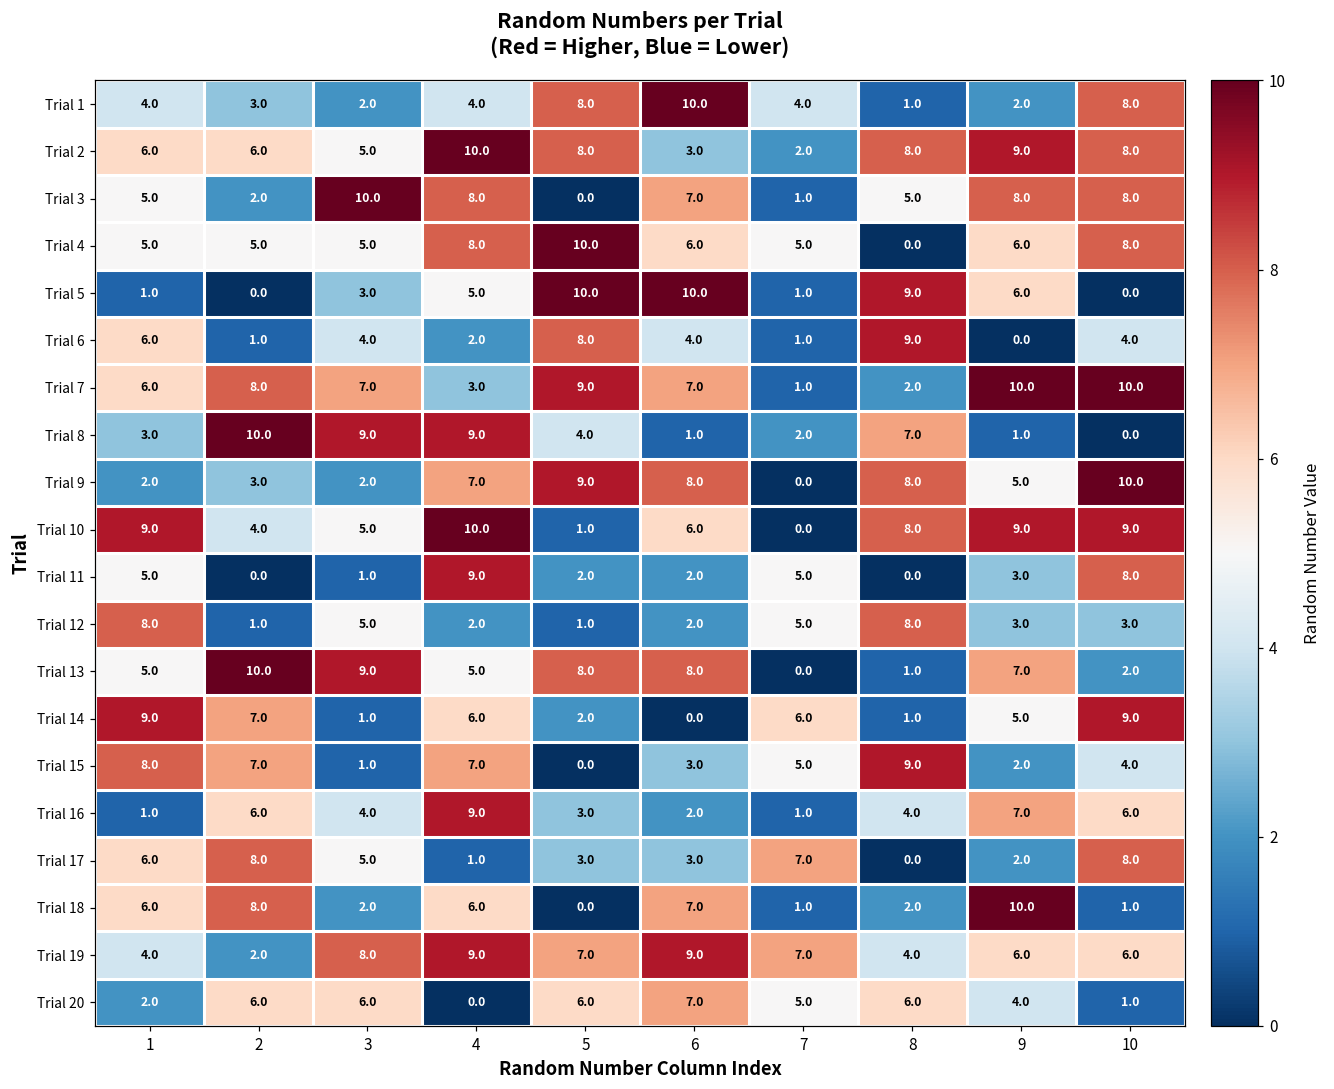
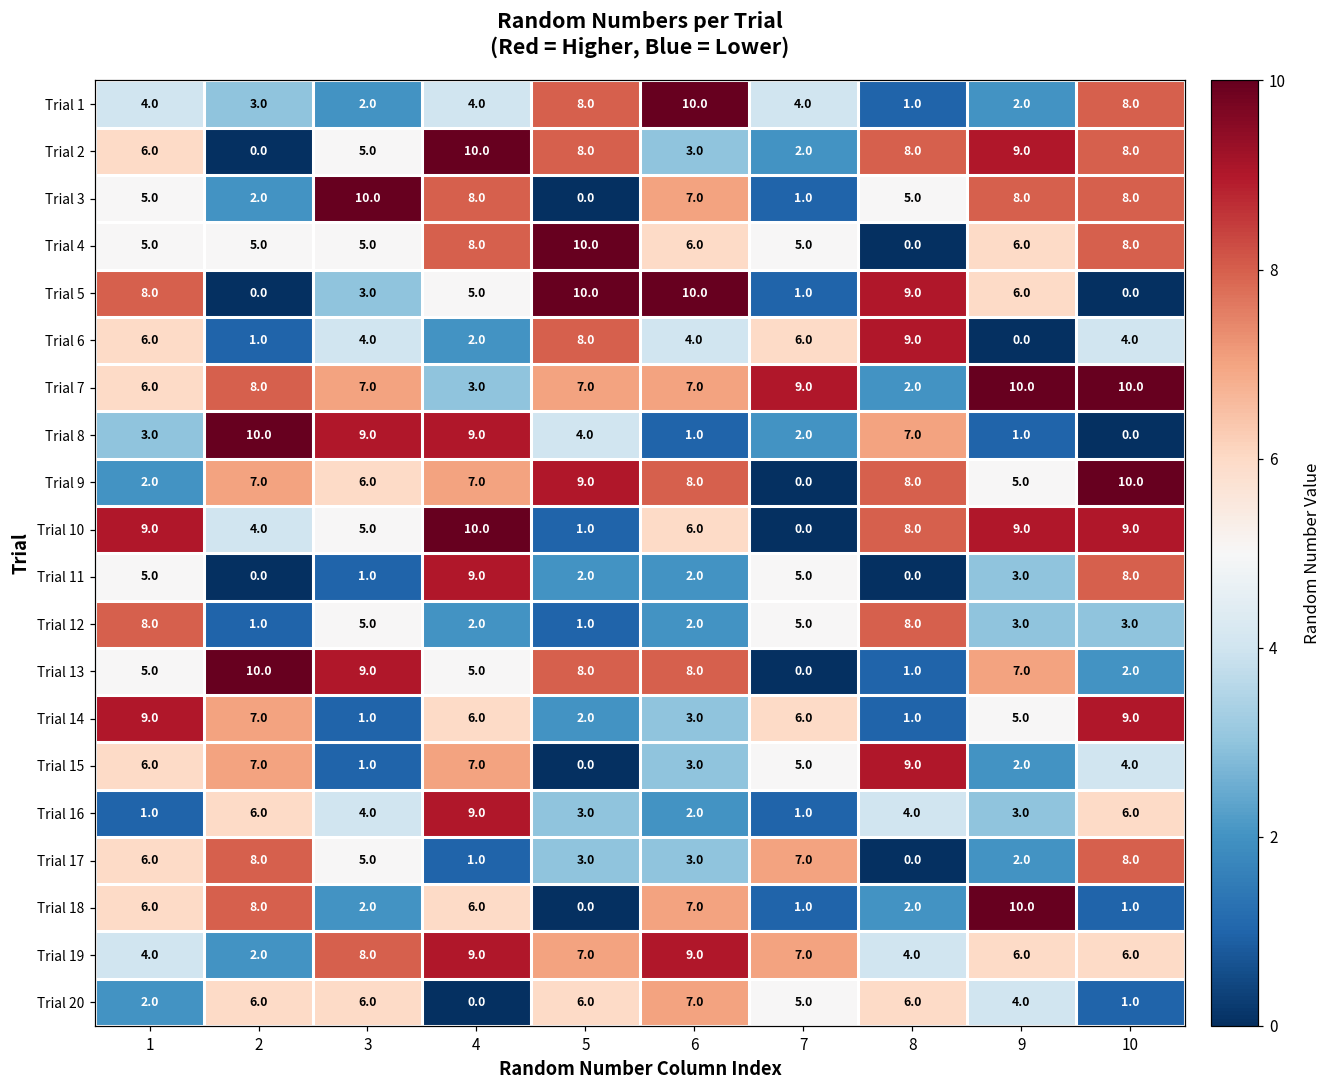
Trial 2, 2: 6.0 -> 0.0
Trial 5, 1: 1.0 -> 8.0
Trial 6, 7: 1.0 -> 6.0
Trial 7, 5: 9.0 -> 7.0
Trial 7, 7: 1.0 -> 9.0
Trial 9, 2: 3.0 -> 7.0
Trial 9, 3: 2.0 -> 6.0
Trial 14, 6: 0.0 -> 3.0
Trial 15, 1: 8.0 -> 6.0
Trial 16, 9: 7.0 -> 3.0
